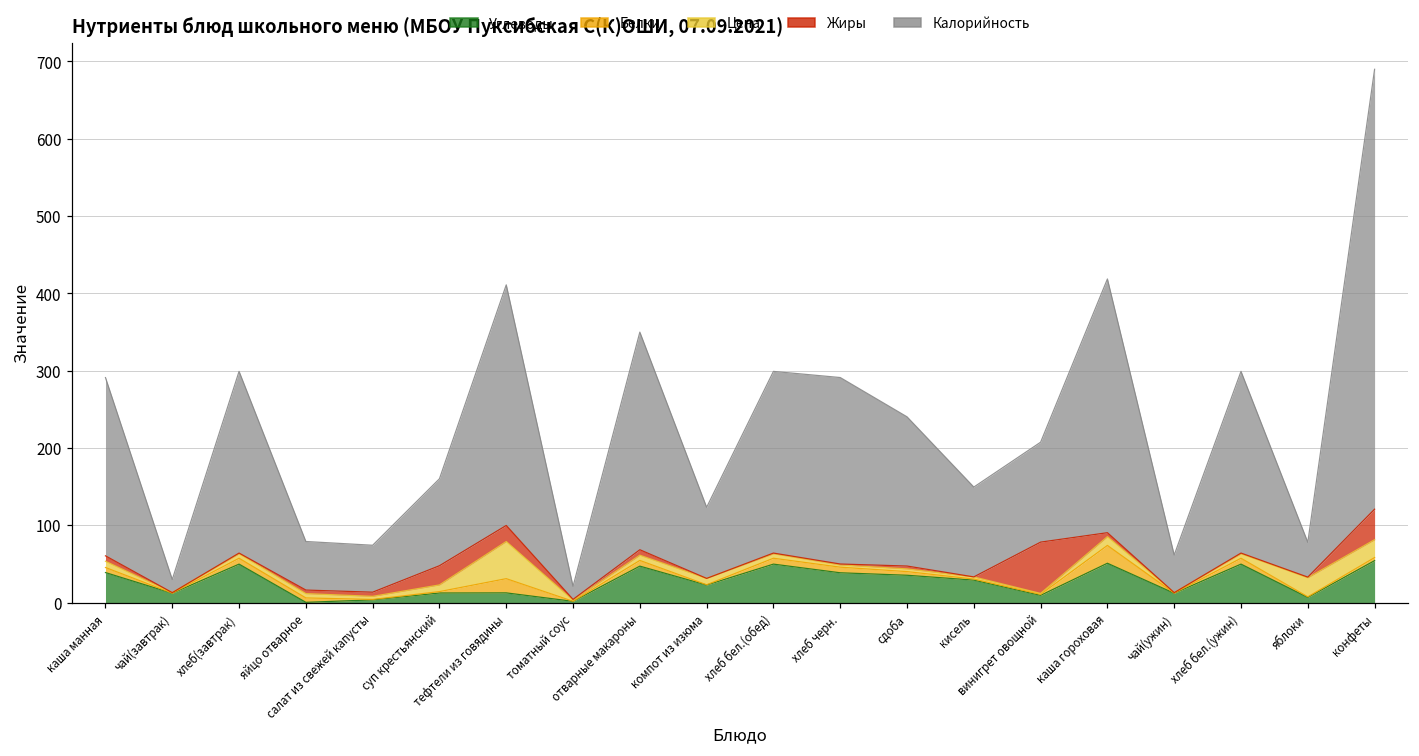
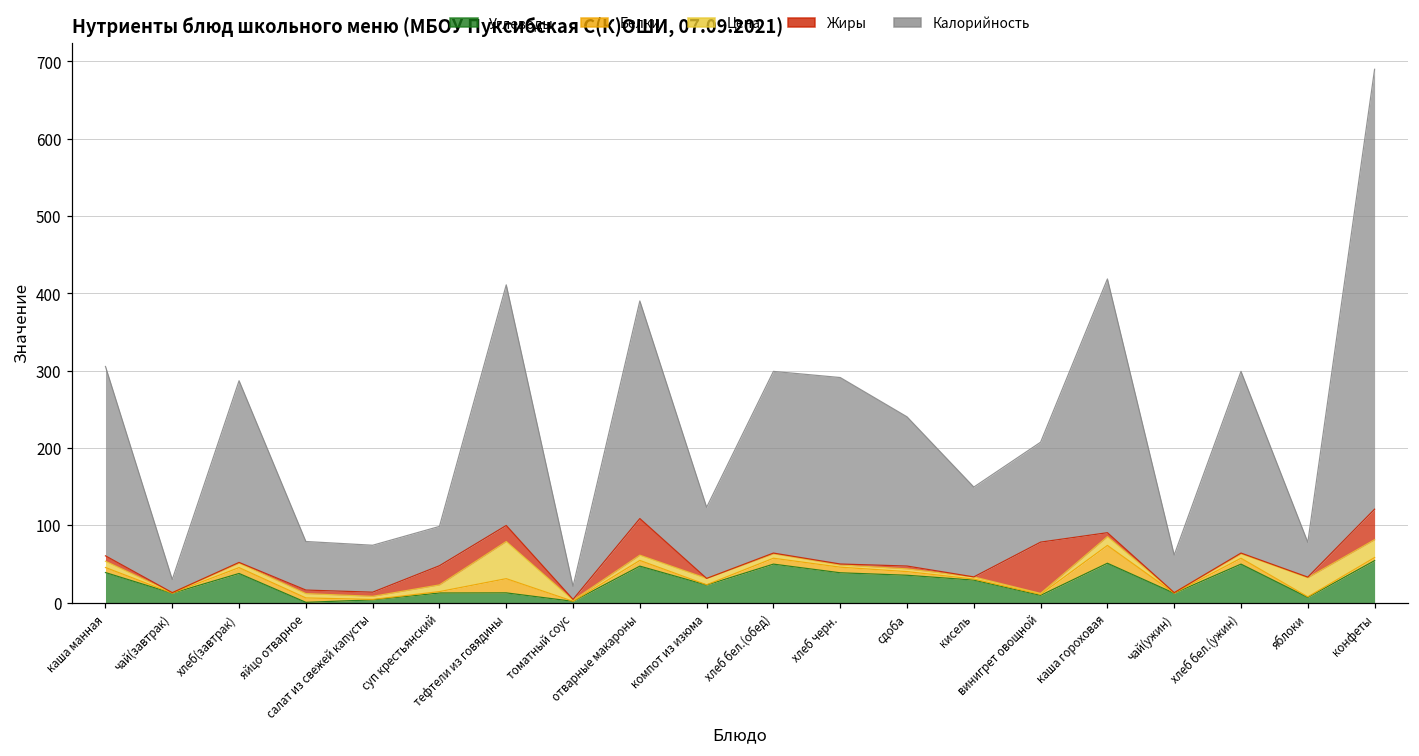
Калорийность, каша манная: 230 -> 240
Углеводы, хлеб(завтрак): 50 -> 40
Калорийность, суп крестьянский: 110 -> 50
Жиры, отварные макароны: 10 -> 50
